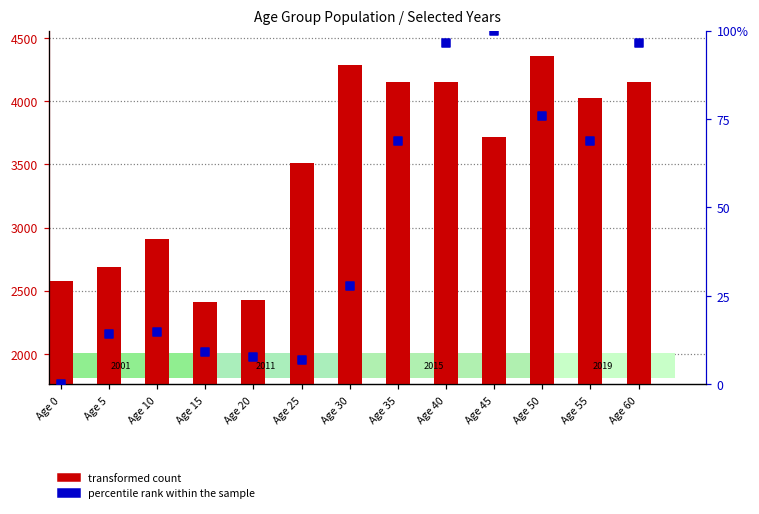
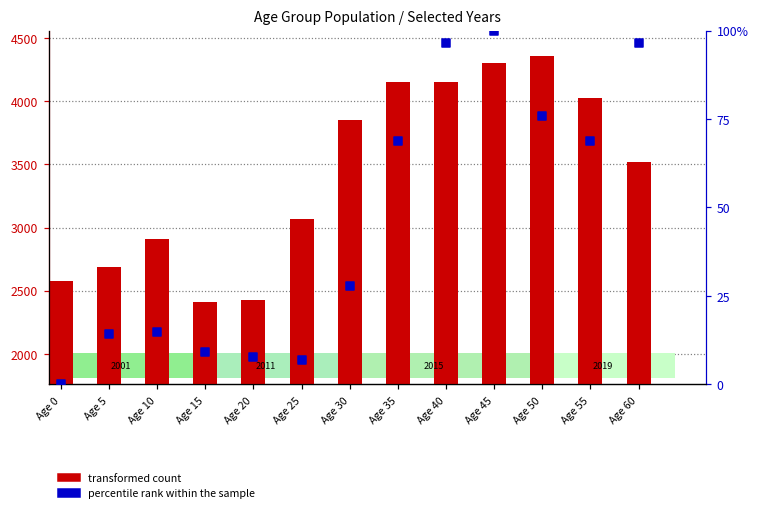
transformed count, Age 25: 3510 -> 3070
transformed count, Age 30: 4290 -> 3850
transformed count, Age 45: 3710 -> 4300
transformed count, Age 60: 4150 -> 3520
